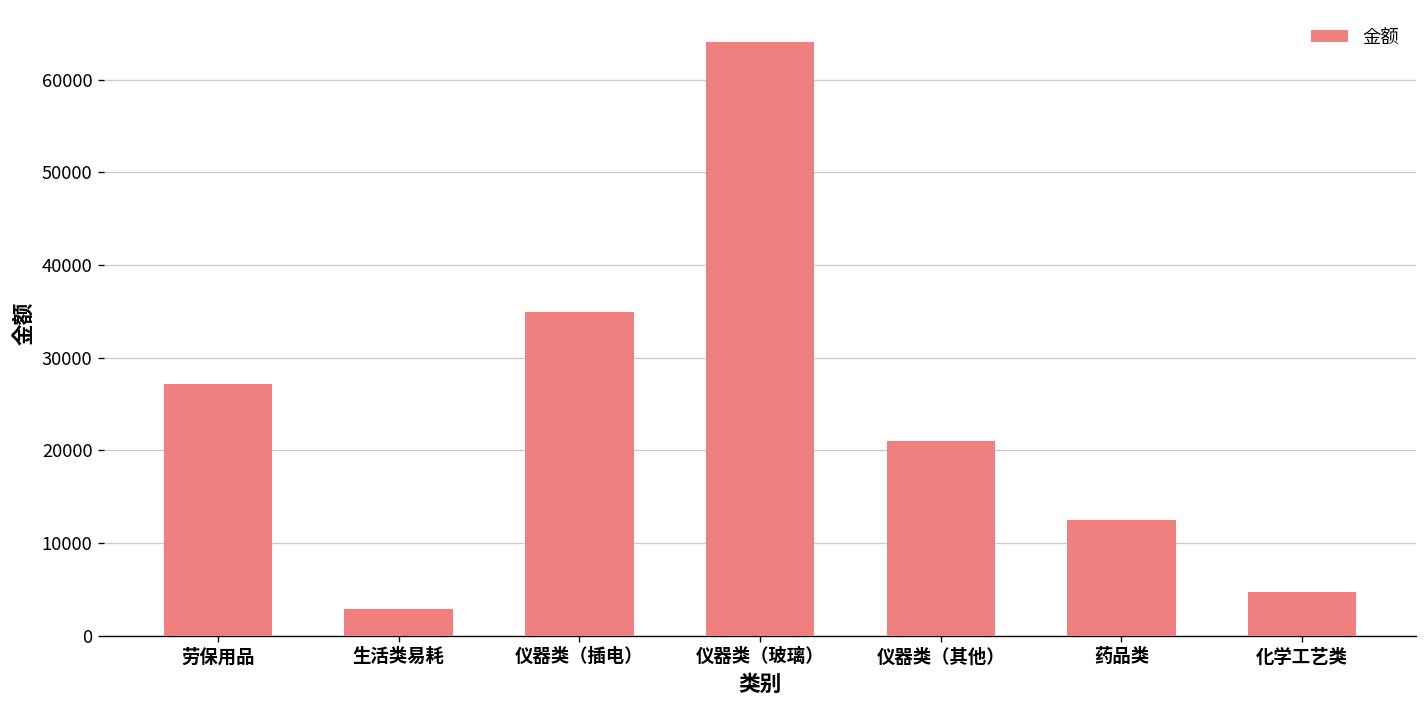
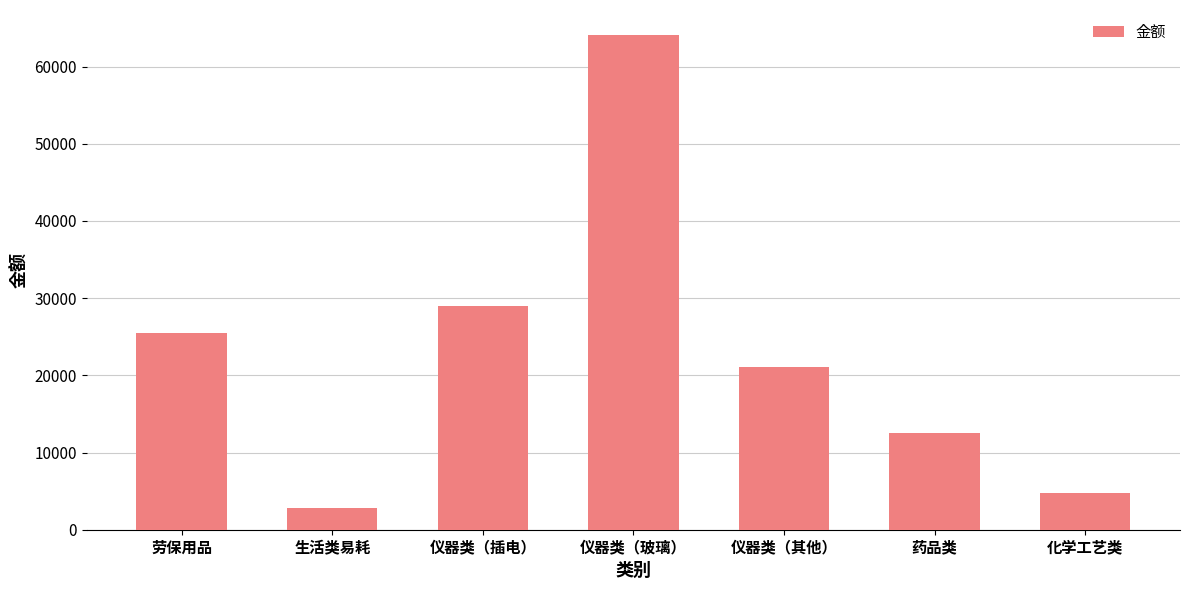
劳保用品: 27000 -> 25000
仪器类（插电）: 35000 -> 29000
